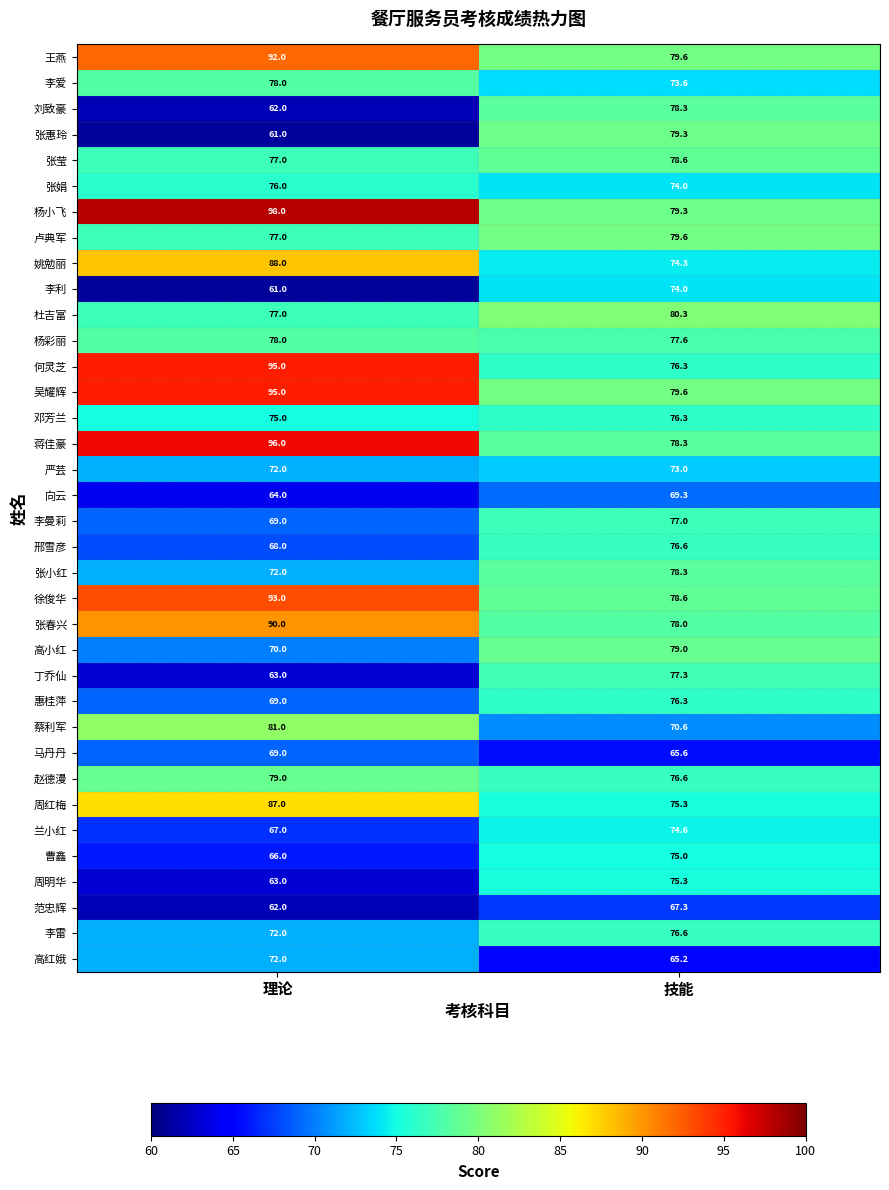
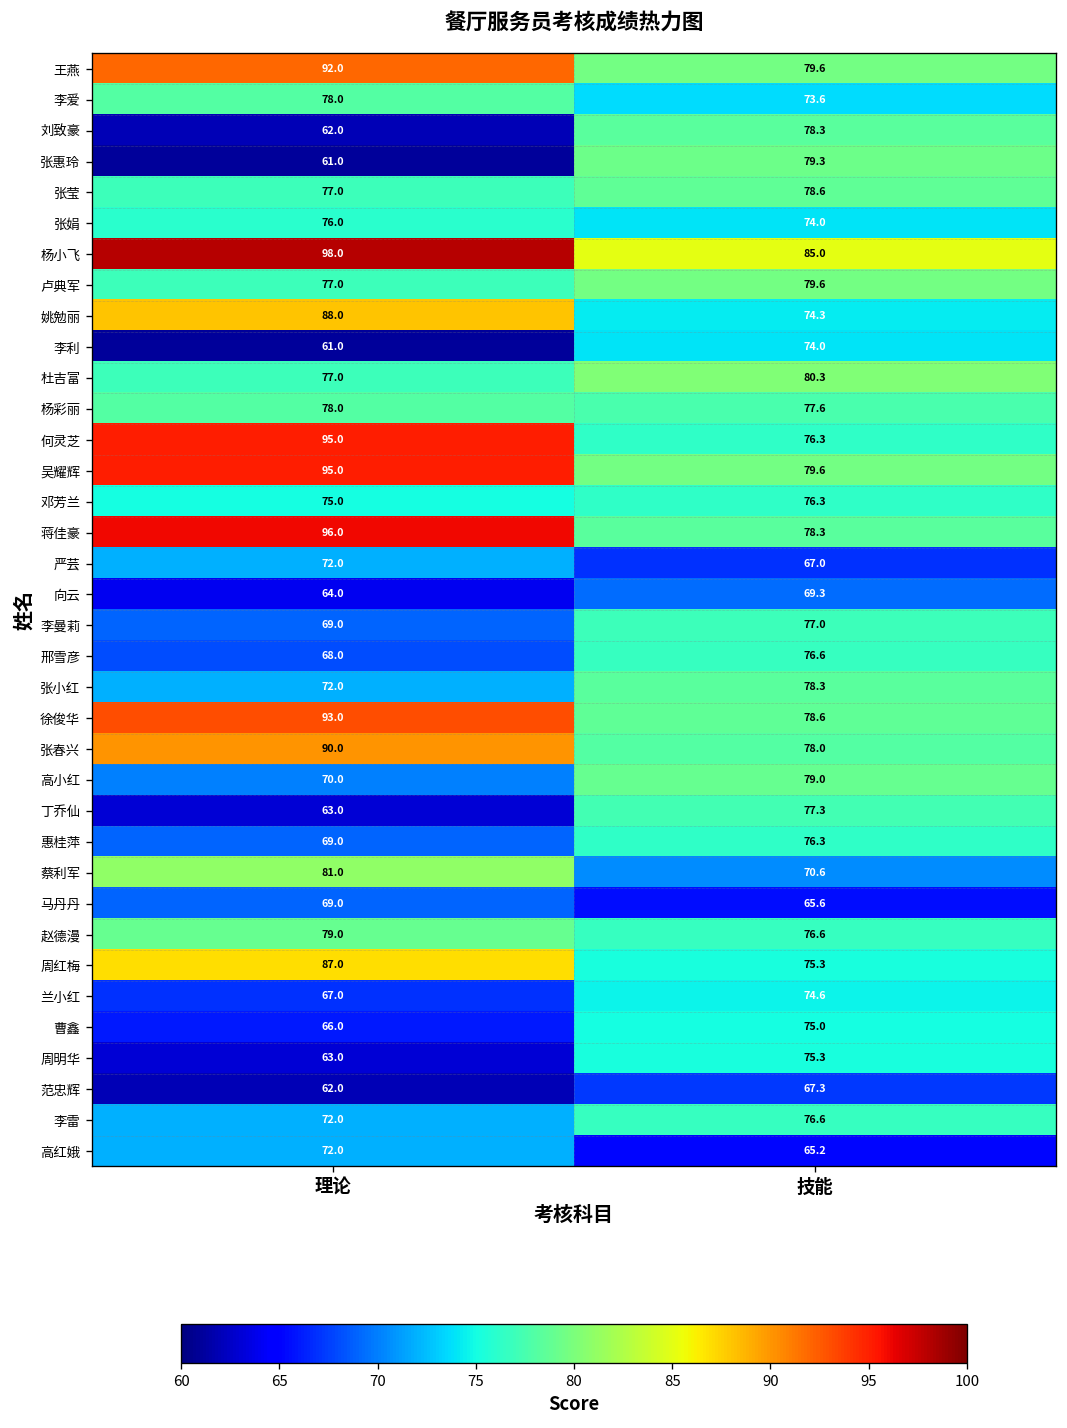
杨小飞, 技能: 79.3 -> 85.0
严芸, 技能: 73.0 -> 67.0
